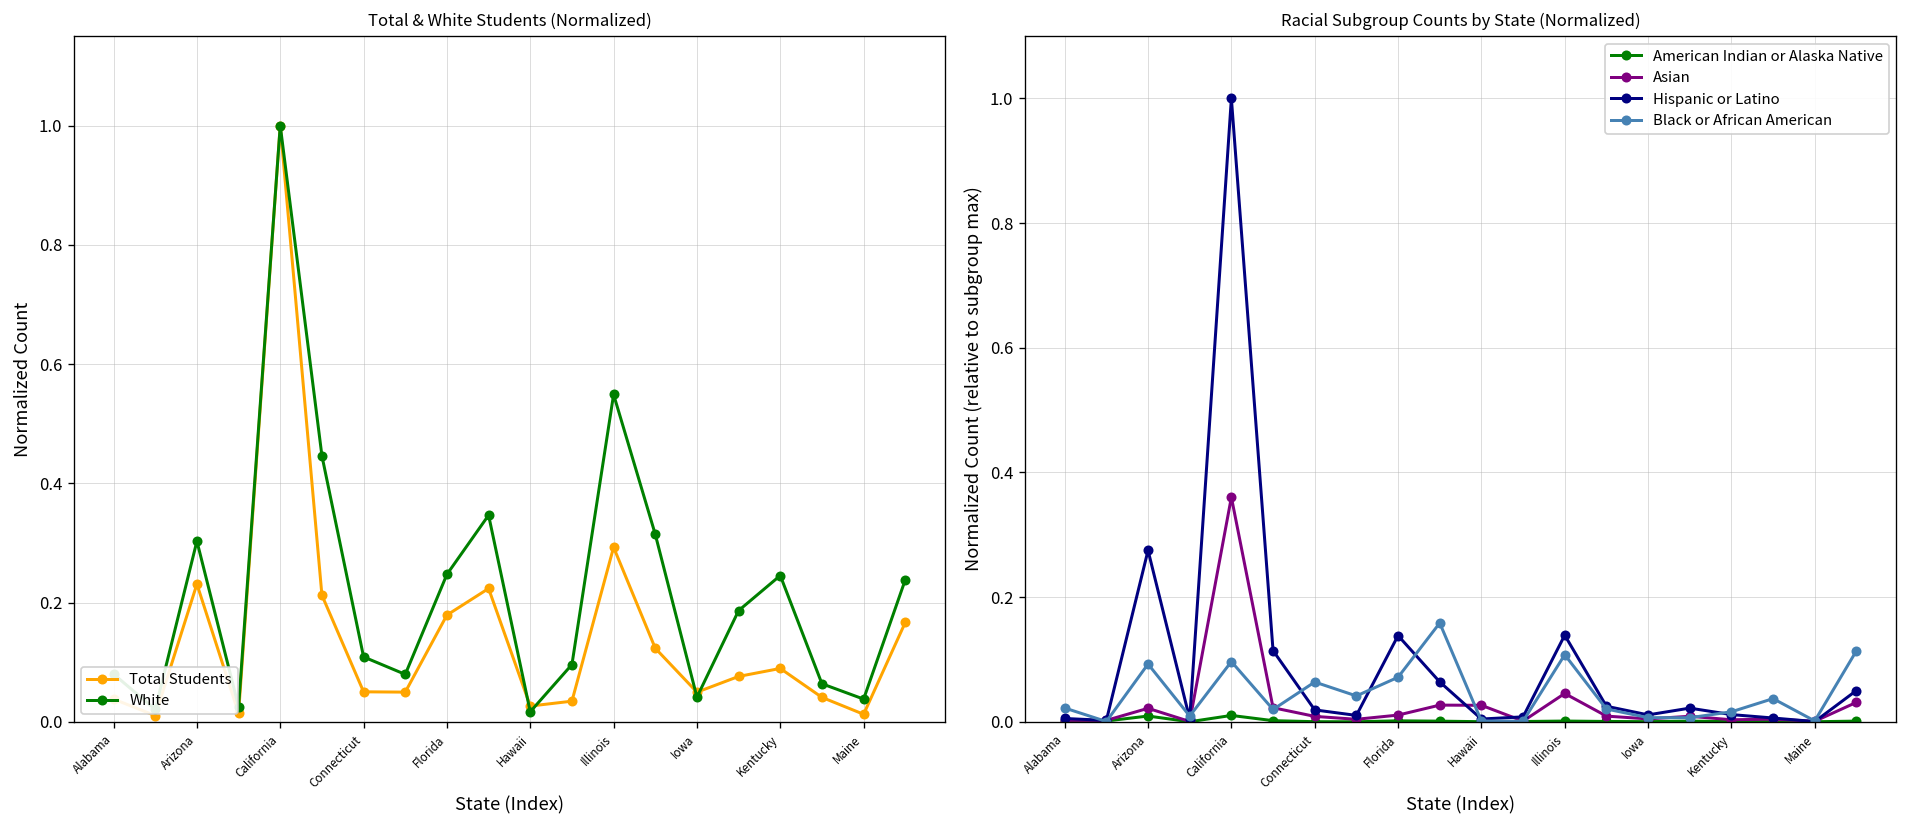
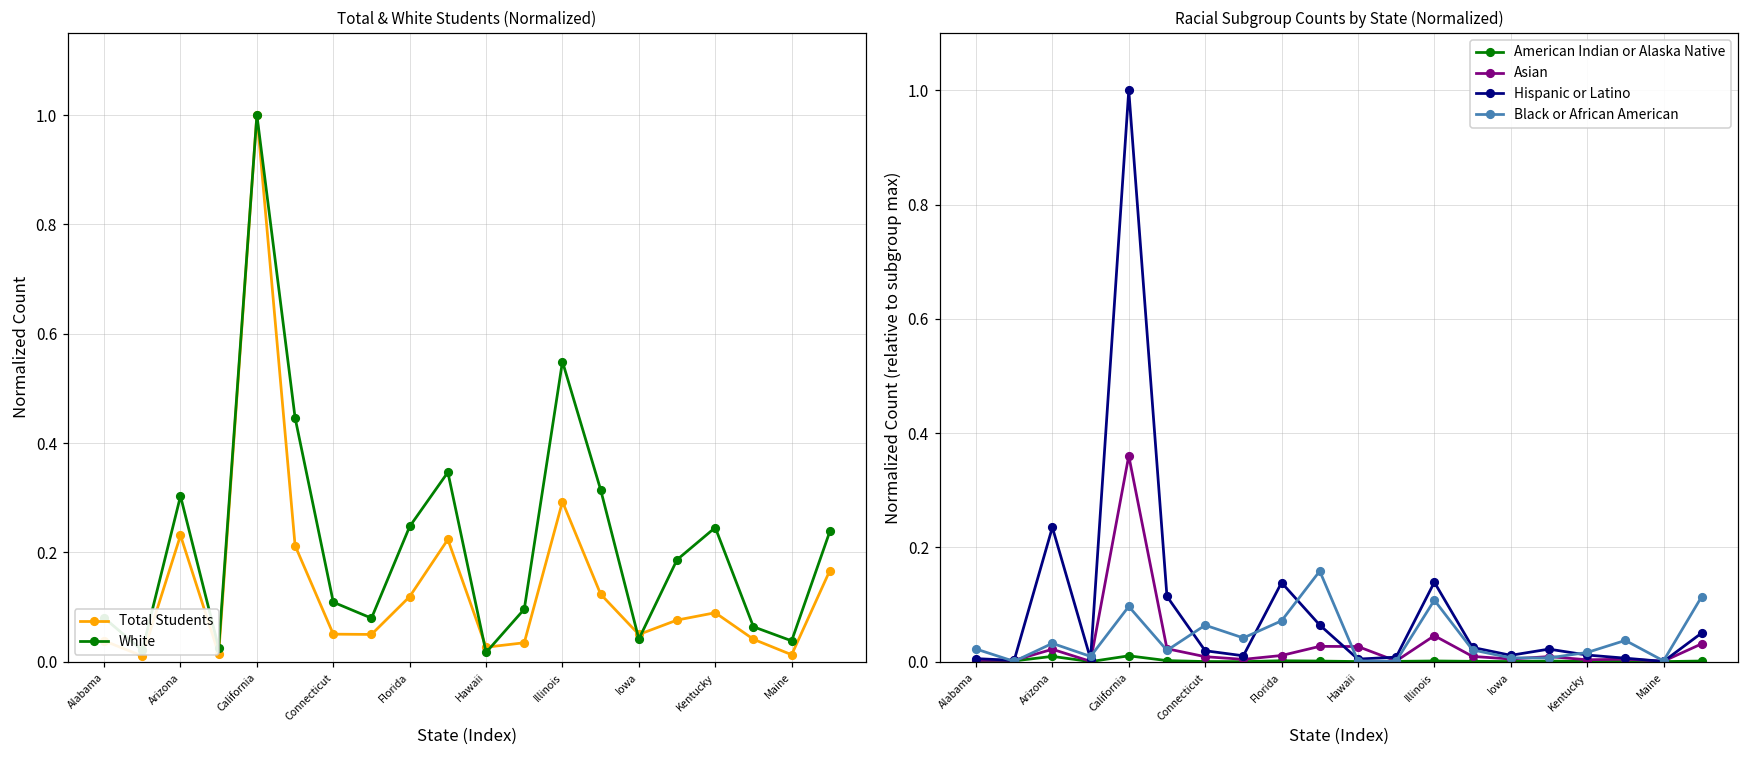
Total & White Students (Normalized), Total Students, Florida: 0.18 -> 0.12
Racial Subgroup Counts by State (Normalized), Hispanic or Latino, Arizona: 0.27 -> 0.24
Racial Subgroup Counts by State (Normalized), Black or African American, Arizona: 0.09 -> 0.03
